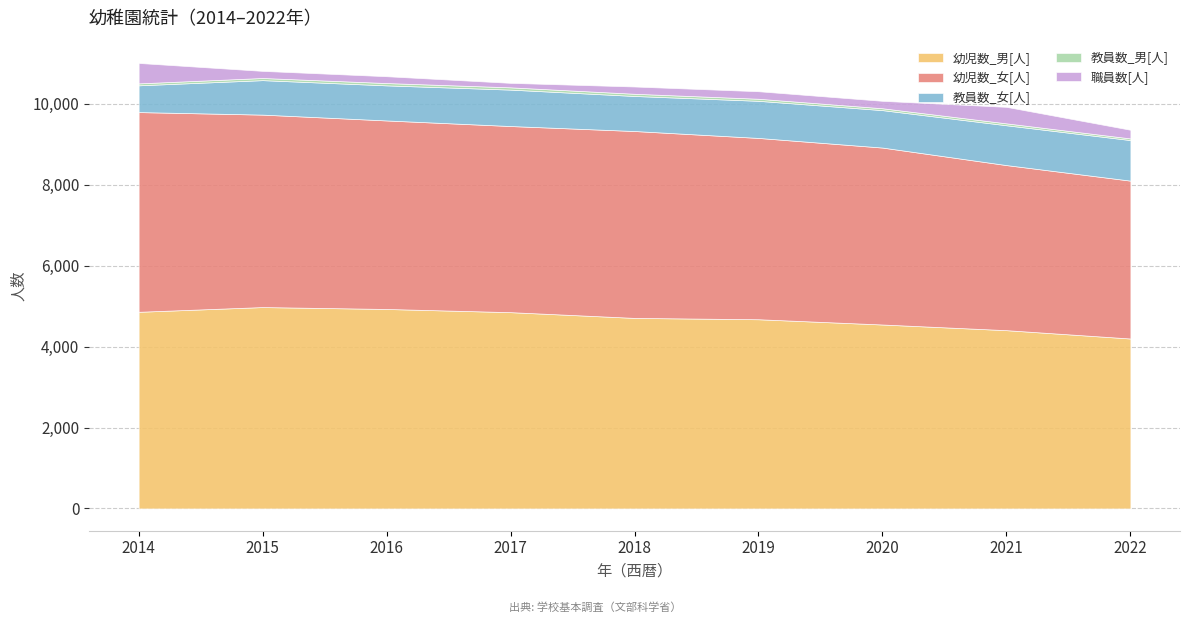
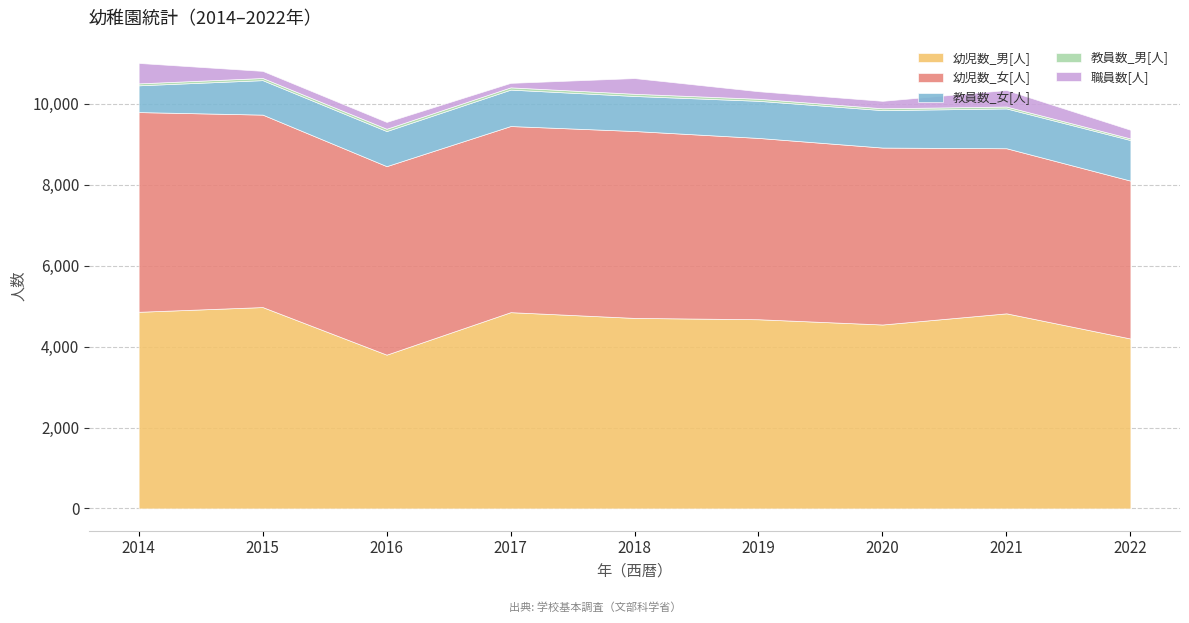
幼児数_男[人], 2016: 4,900 -> 3,800
職員数[人], 2018: 200 -> 400
幼児数_男[人], 2021: 4,400 -> 4,800
